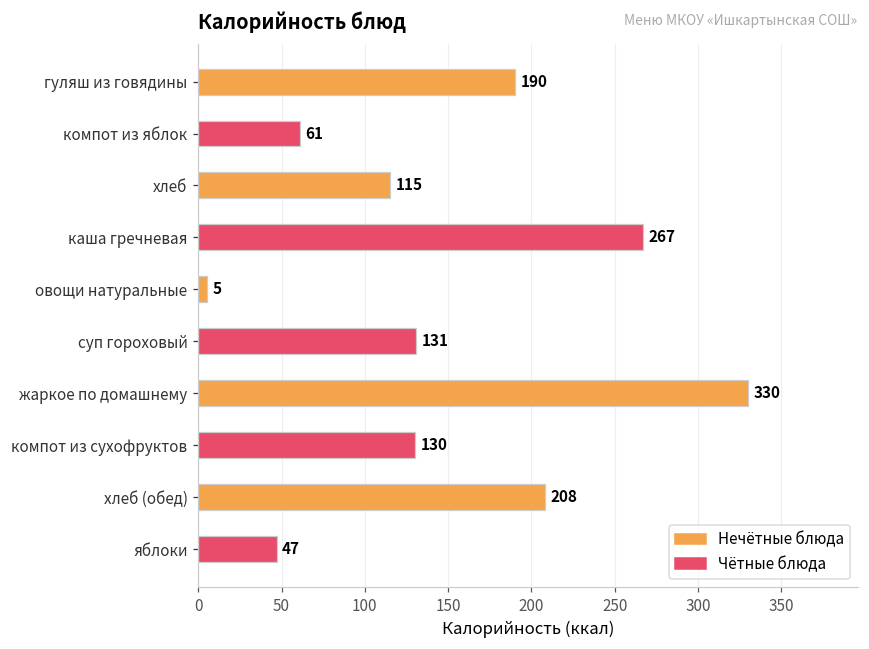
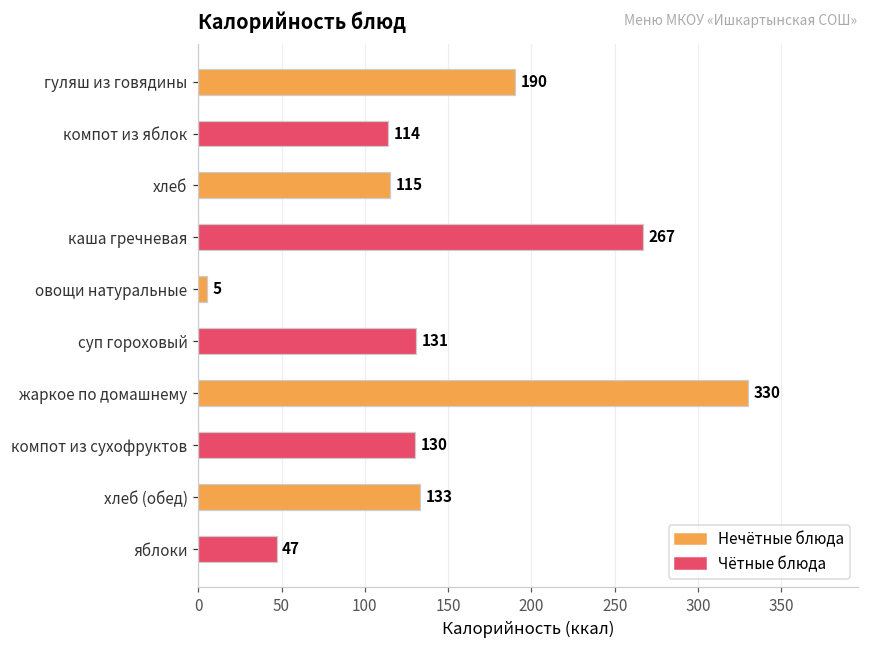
компот из яблок: 61 -> 114
хлеб (обед): 208 -> 133
